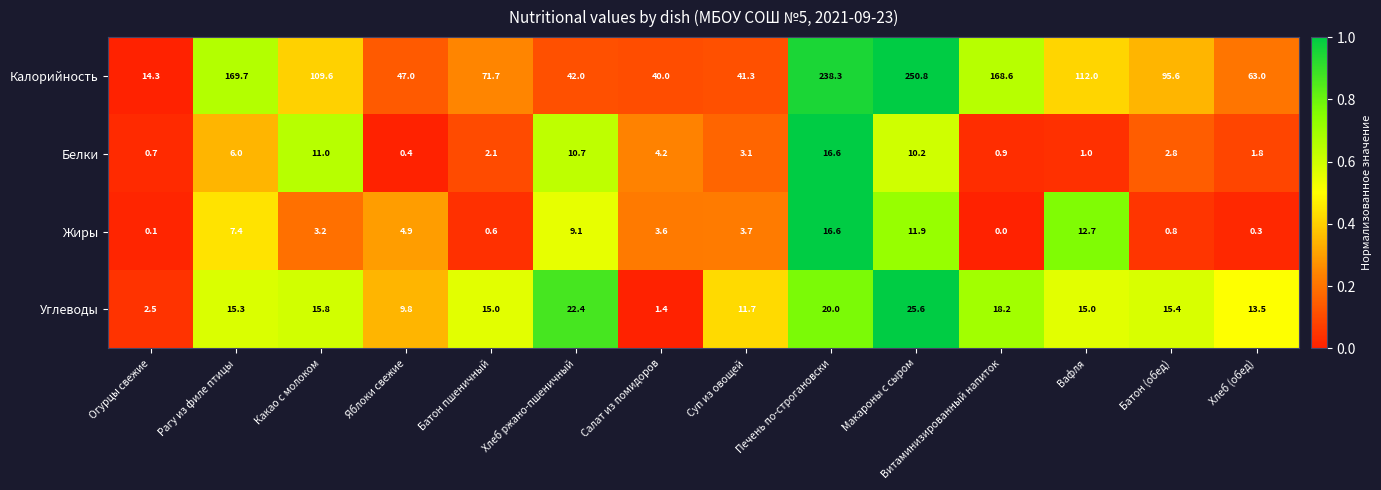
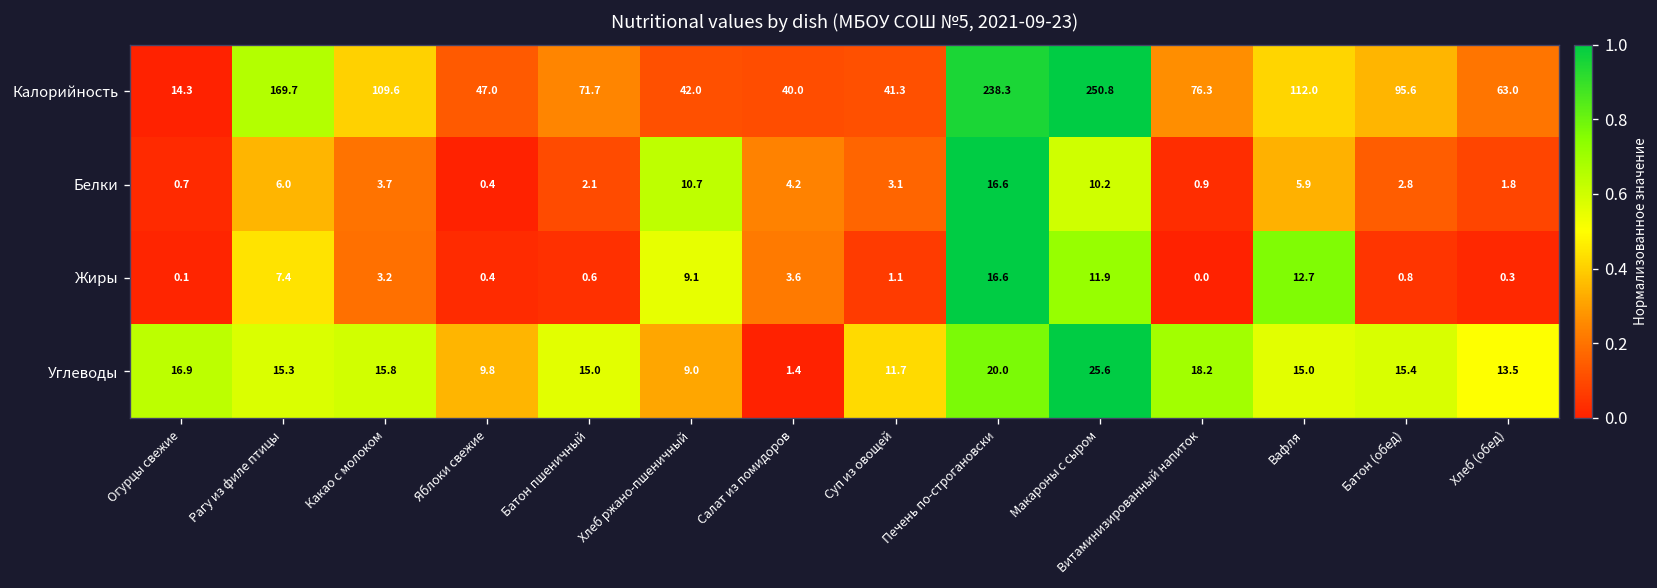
Калорийность, Витаминизированный напиток: 168.6 -> 76.3
Белки, Какао с молоком: 11.0 -> 3.7
Белки, Вафля: 1.0 -> 5.9
Жиры, Яблоки свежие: 4.9 -> 0.4
Жиры, Суп из овощей: 3.7 -> 1.1
Углеводы, Огурцы свежие: 2.5 -> 16.9
Углеводы, Хлеб ржано-пшеничный: 22.4 -> 9.0
